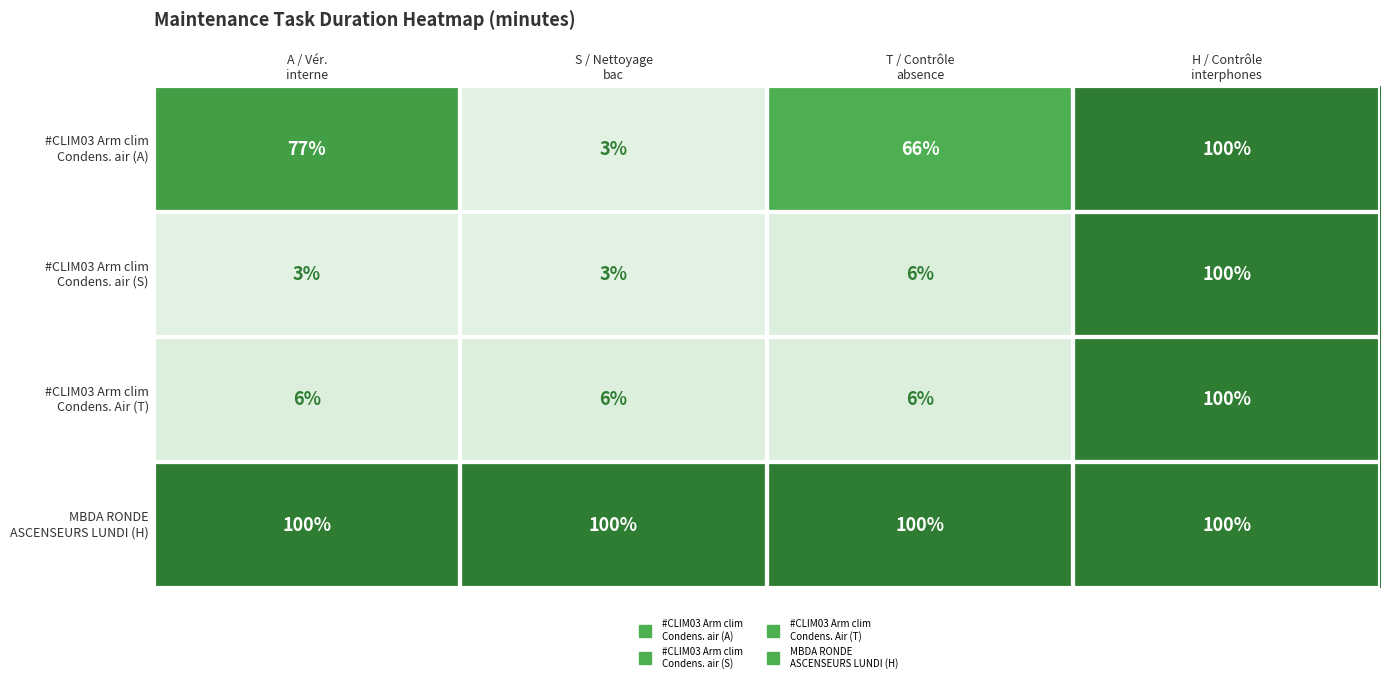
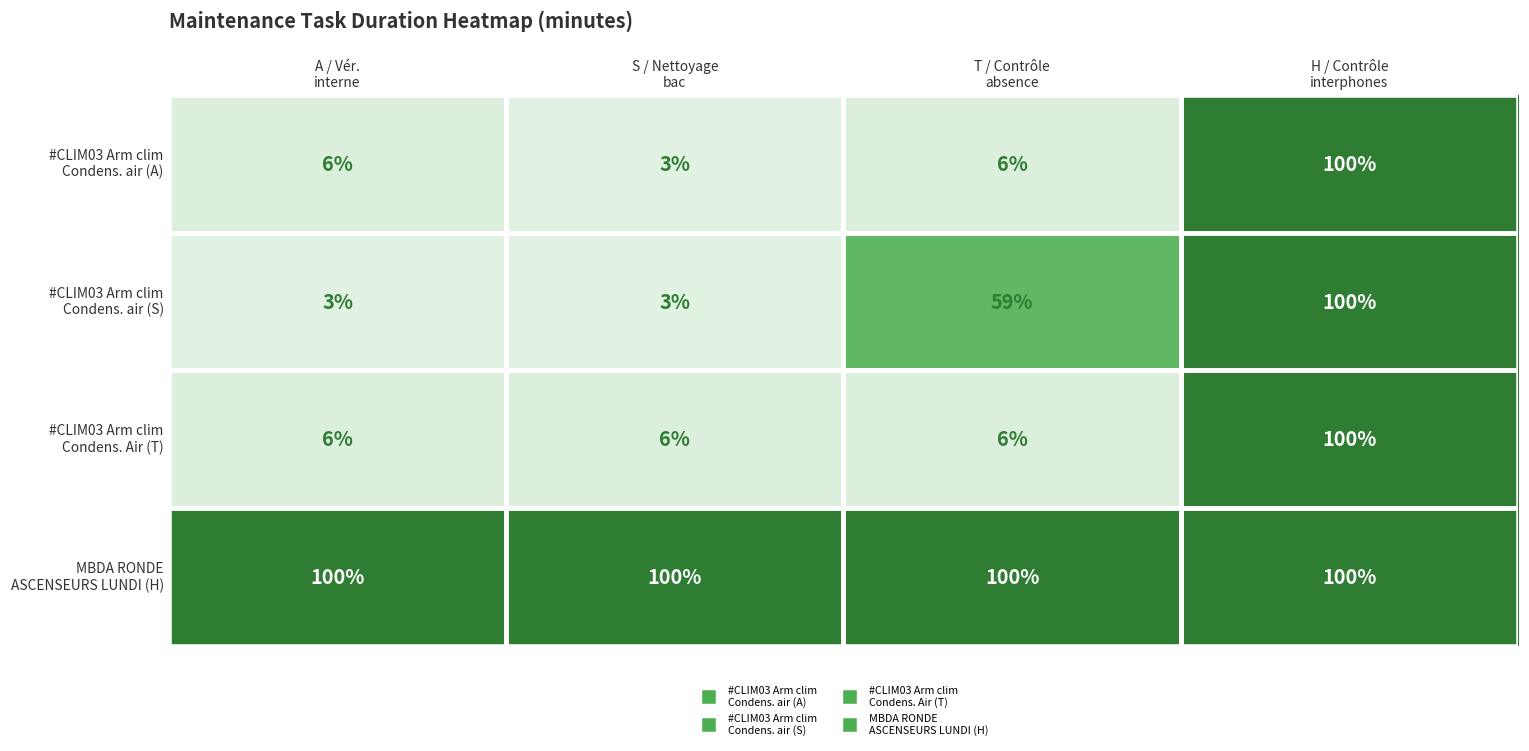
#CLIM03 Arm clim Condens. air (A), A / Vér. interne: 77% -> 6%
#CLIM03 Arm clim Condens. air (A), T / Contrôle absence: 66% -> 6%
#CLIM03 Arm clim Condens. air (S), T / Contrôle absence: 6% -> 59%
